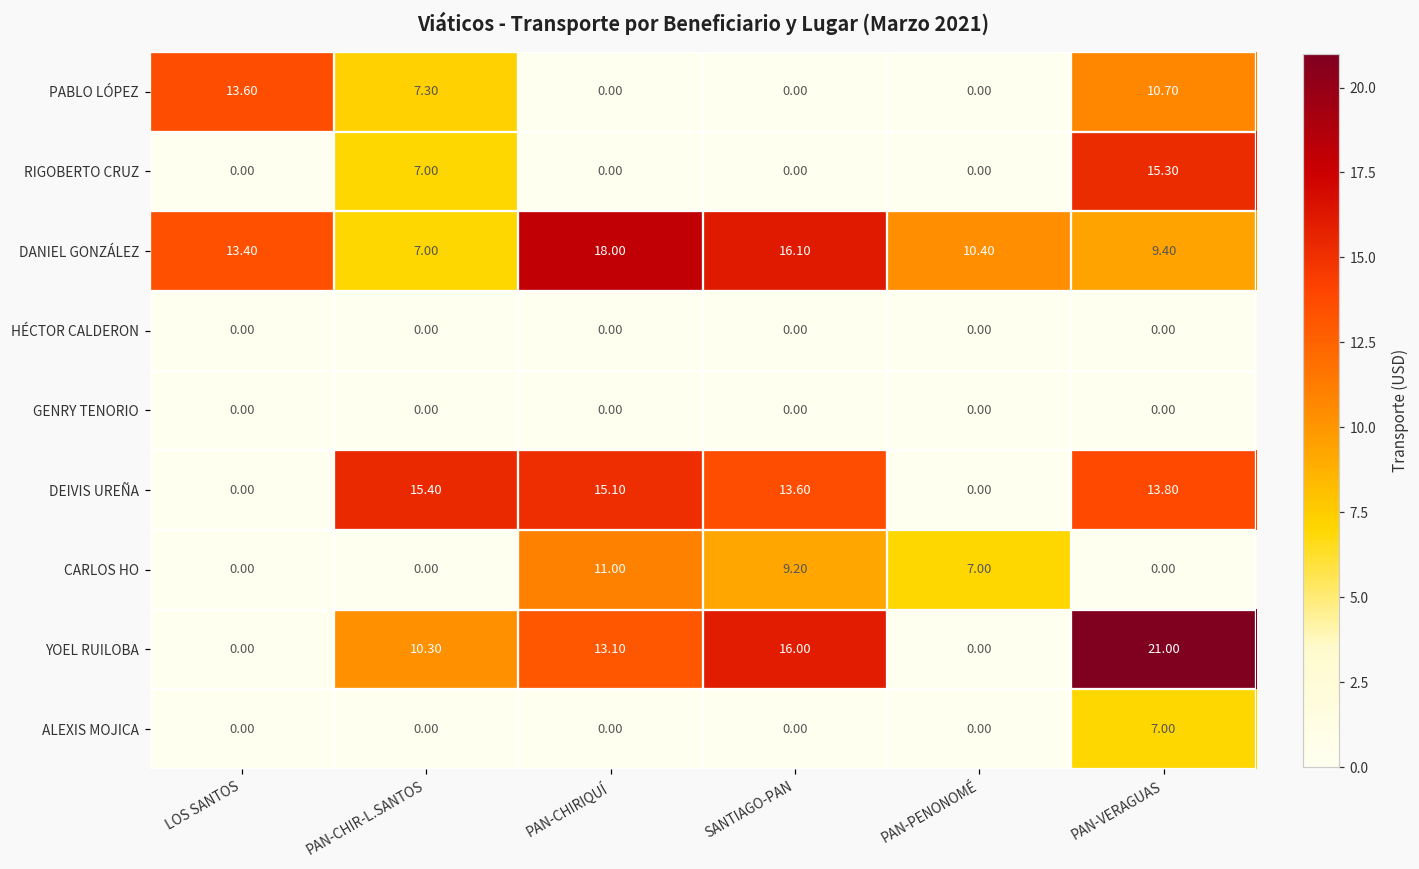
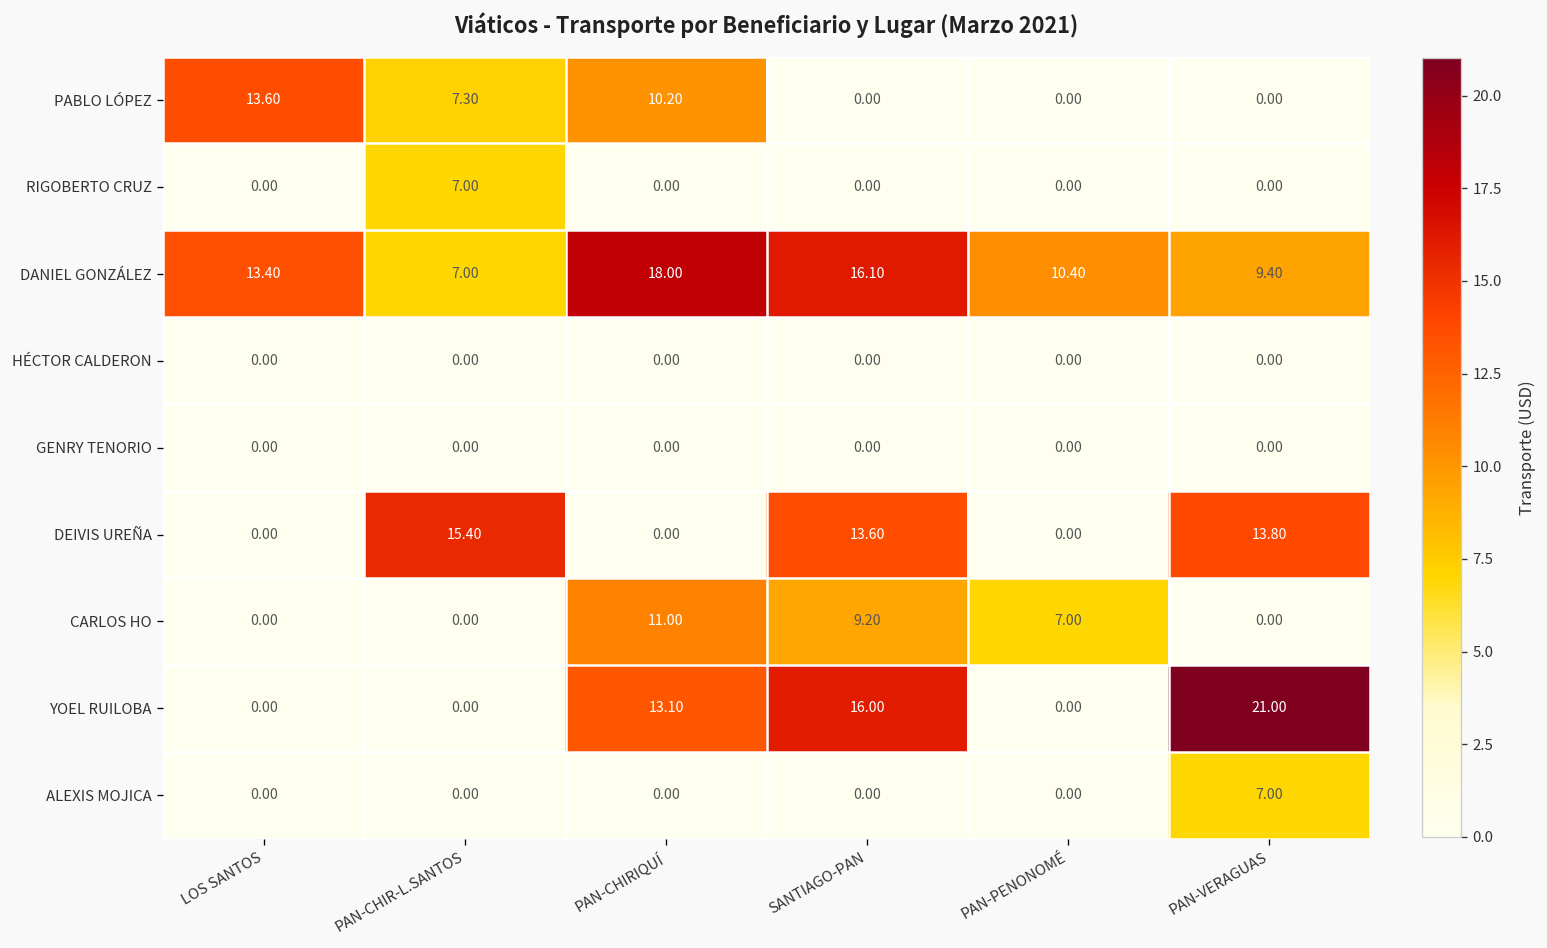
PABLO LÓPEZ, PAN-CHIRIQUÍ: 0.00 -> 10.20
PABLO LÓPEZ, PAN-VERAGUAS: 10.70 -> 0.00
RIGOBERTO CRUZ, PAN-VERAGUAS: 15.30 -> 0.00
DEIVIS UREÑA, PAN-CHIRIQUÍ: 15.10 -> 0.00
YOEL RUILOBA, PAN-CHIR-L.SANTOS: 10.30 -> 0.00
